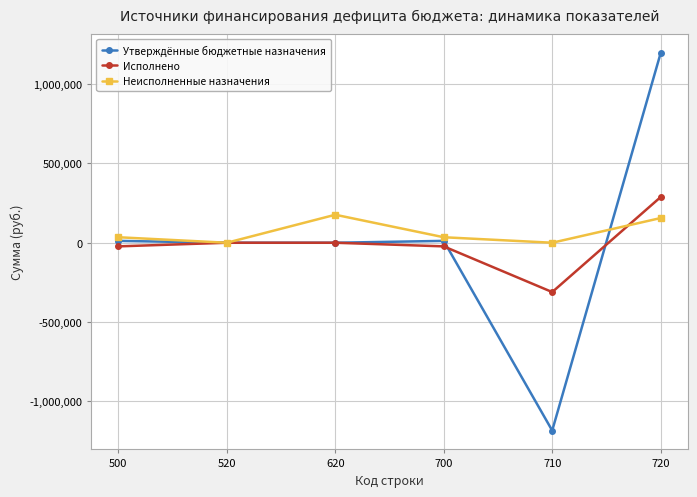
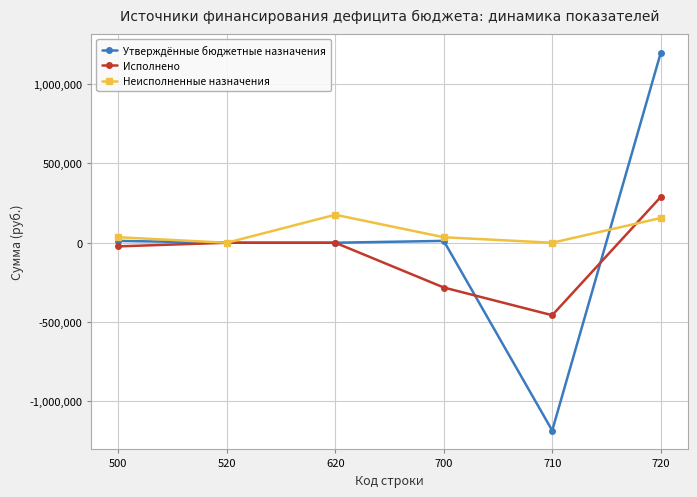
Исполнено, 700: -20,000 -> -280,000
Исполнено, 710: -310,000 -> -460,000
